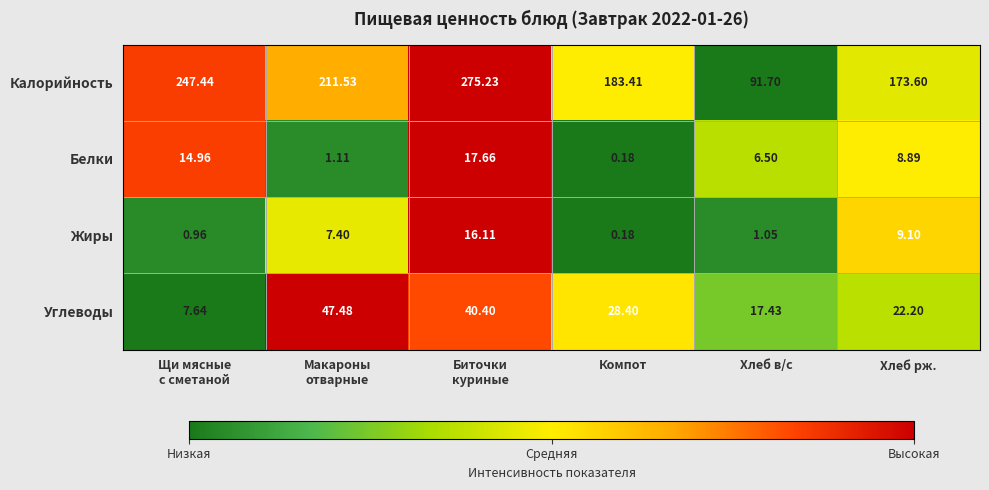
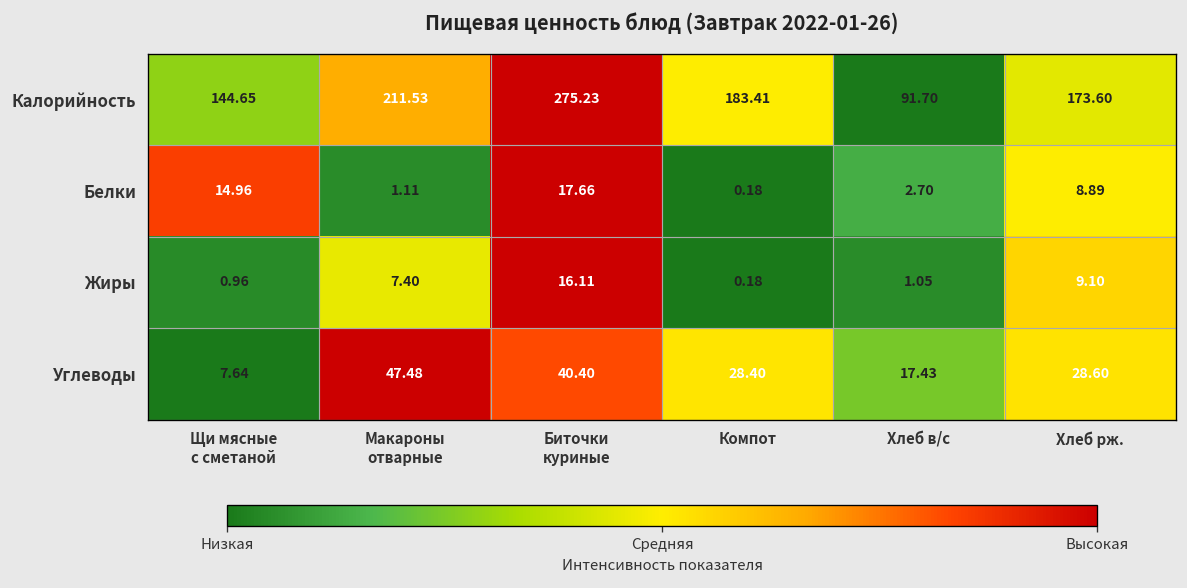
Калорийность, Щи мясные с сметаной: 247.44 -> 144.65
Белки, Хлеб в/с: 6.50 -> 2.70
Углеводы, Хлеб рж.: 22.20 -> 28.60
